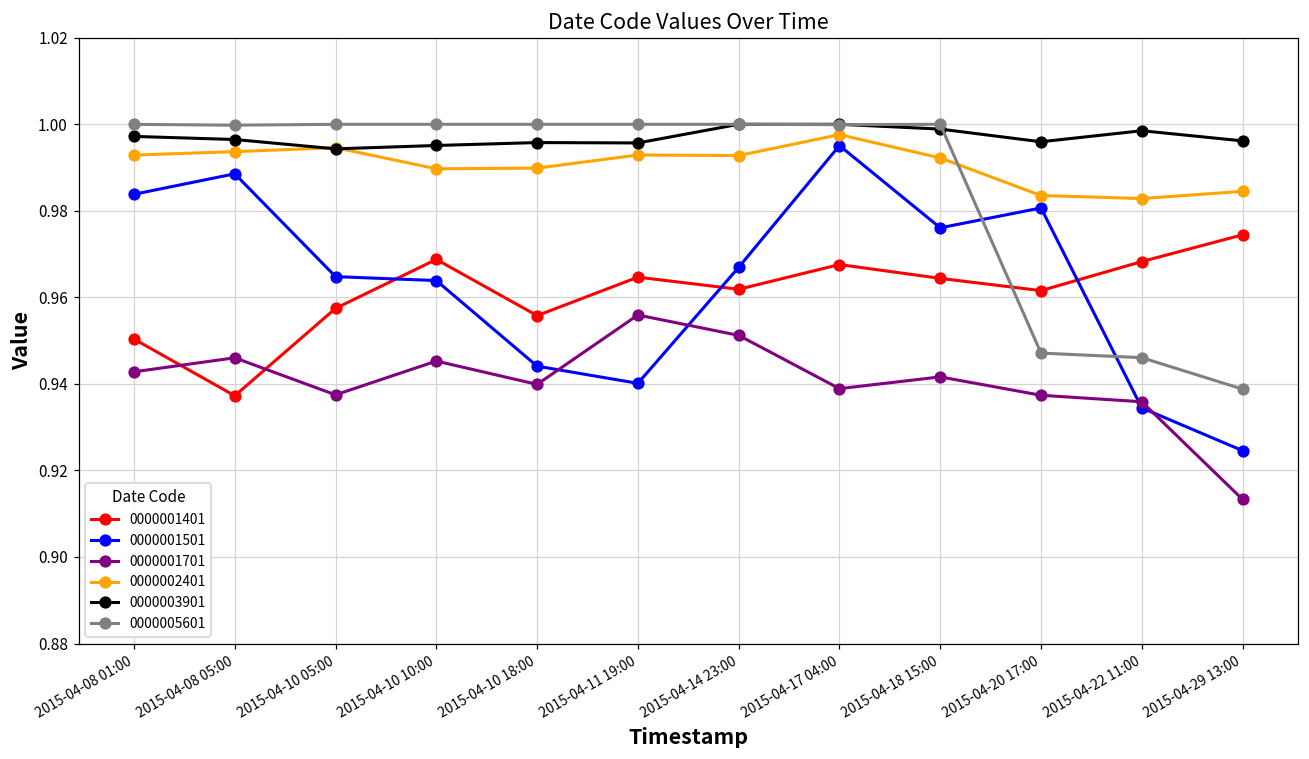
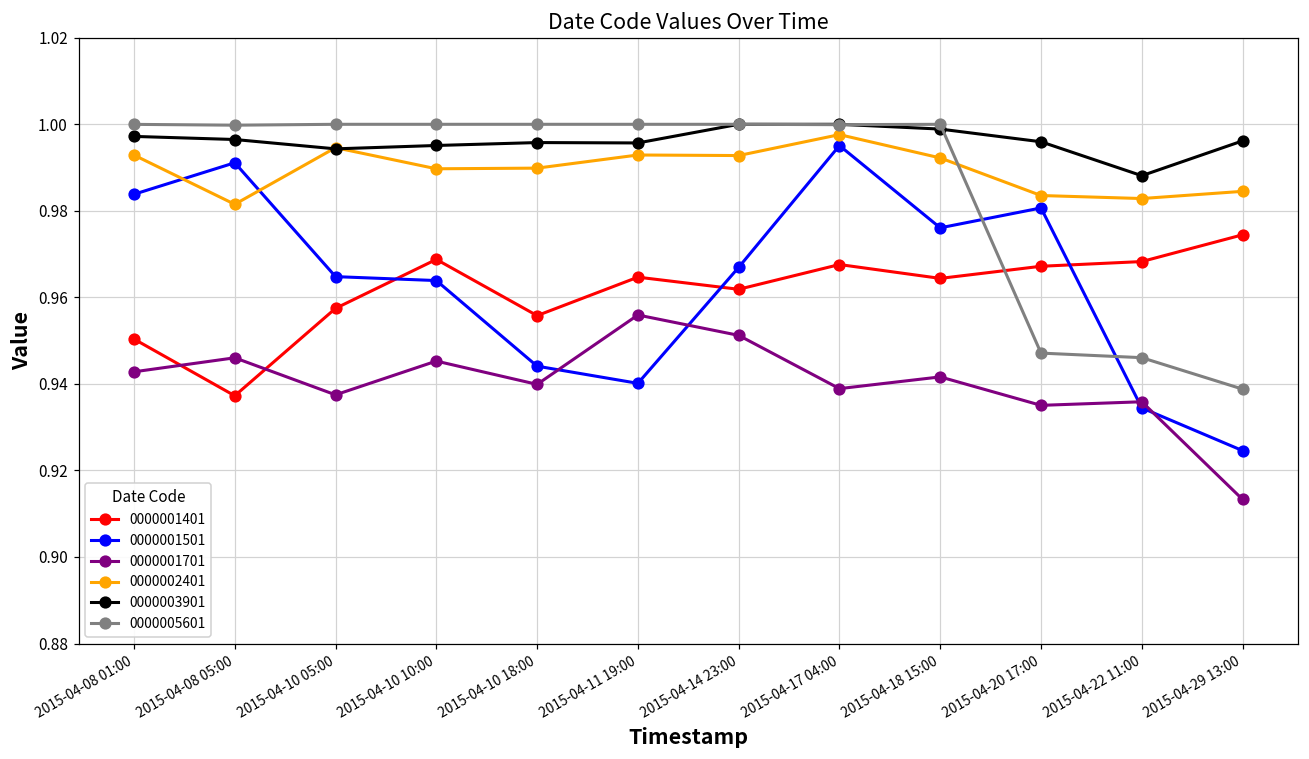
0000001501, 2015-04-08 05:00: 0.989 -> 0.991
0000002401, 2015-04-08 05:00: 0.994 -> 0.982
0000001401, 2015-04-20 17:00: 0.962 -> 0.967
0000001701, 2015-04-20 17:00: 0.937 -> 0.935
0000003901, 2015-04-22 11:00: 0.999 -> 0.988
